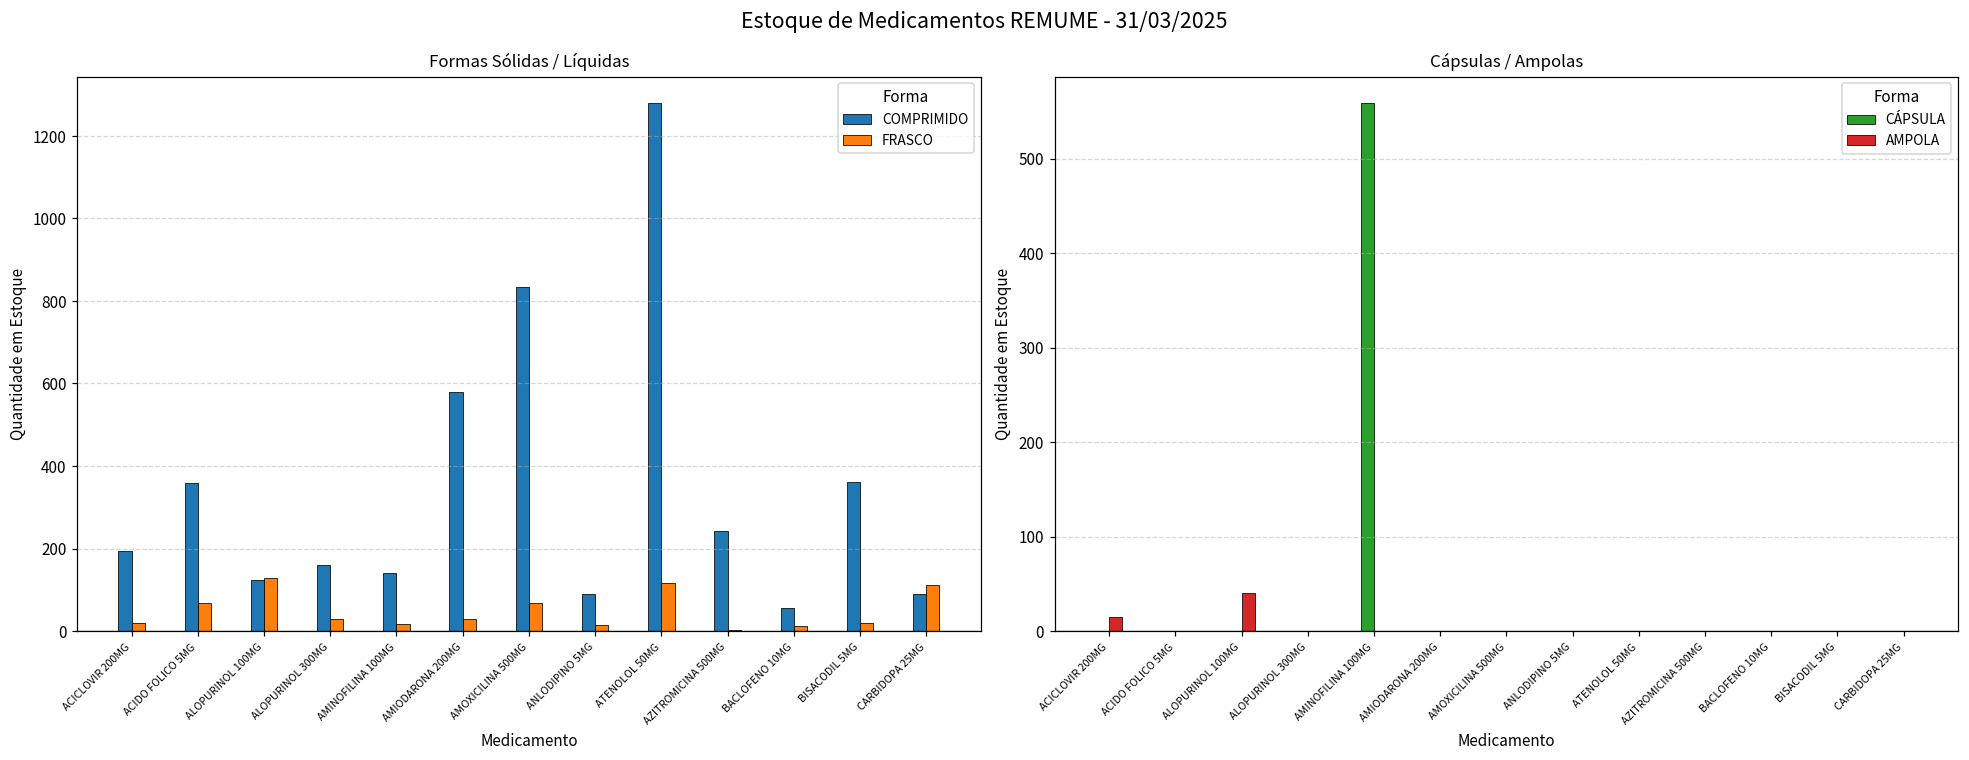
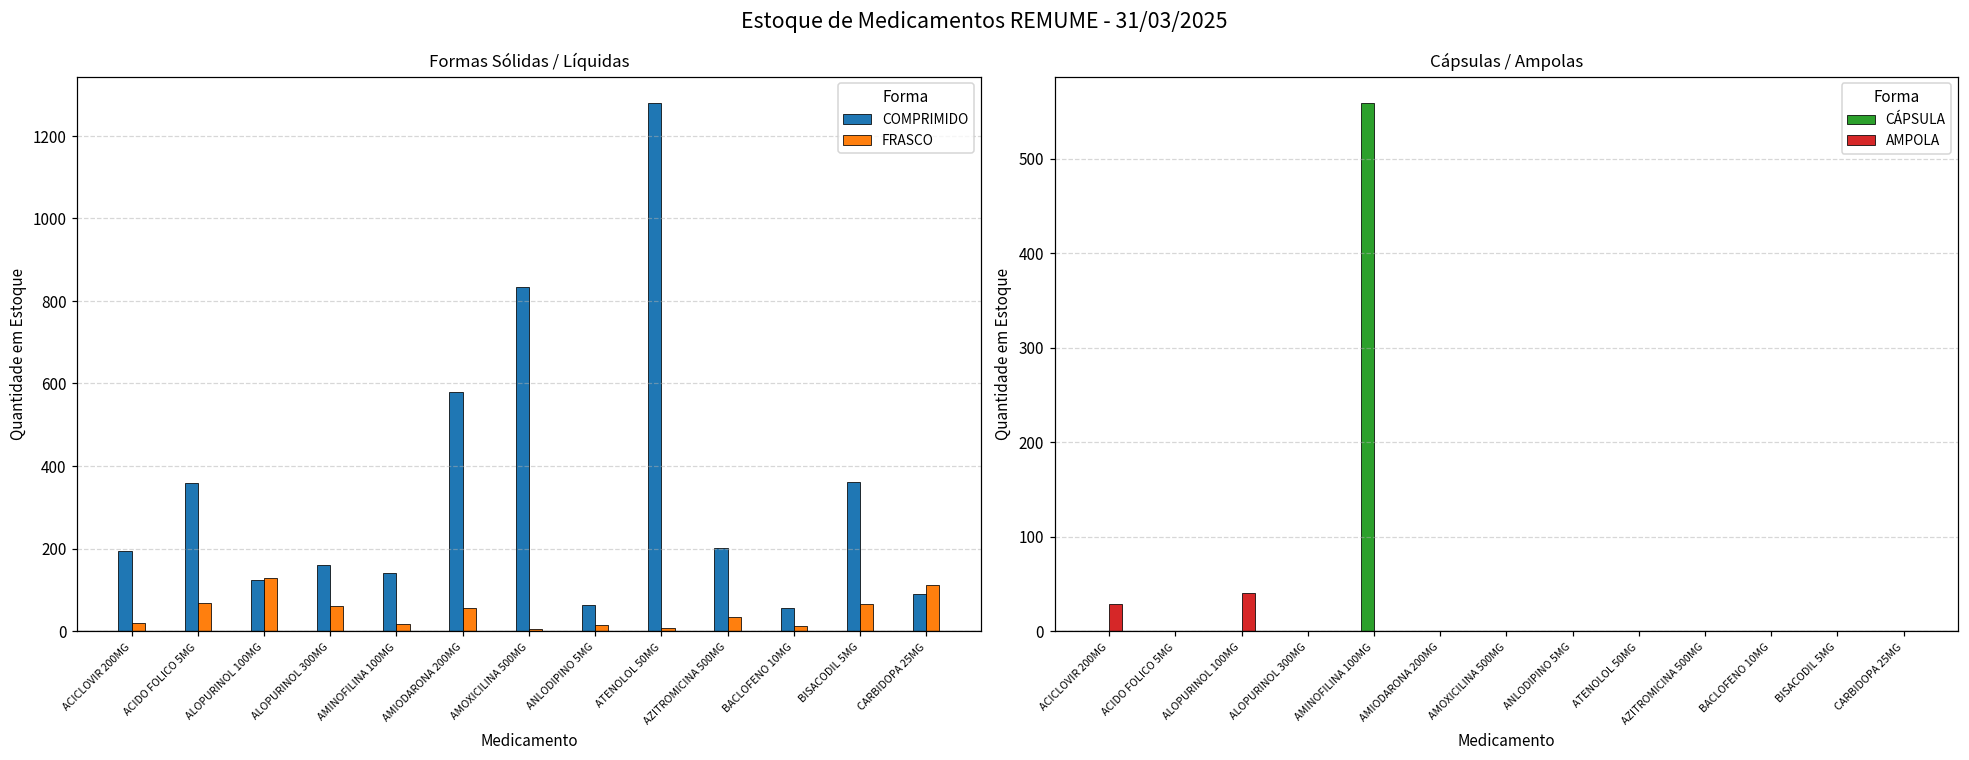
Formas Sólidas / Líquidas, FRASCO, ALOPURINOL 300MG: 30 -> 60
Formas Sólidas / Líquidas, FRASCO, AMIODARONA 200MG: 30 -> 60
Formas Sólidas / Líquidas, FRASCO, AMOXICILINA 500MG: 70 -> 10
Formas Sólidas / Líquidas, COMPRIMIDO, ANLODIPINO 5MG: 90 -> 60
Formas Sólidas / Líquidas, FRASCO, ATENOLOL 50MG: 120 -> 10
Formas Sólidas / Líquidas, COMPRIMIDO, AZITROMICINA 500MG: 240 -> 200
Formas Sólidas / Líquidas, FRASCO, AZITROMICINA 500MG: 0 -> 30
Formas Sólidas / Líquidas, FRASCO, BISACODIL 5MG: 20 -> 70
Cápsulas / Ampolas, AMPOLA, ACICLOVIR 200MG: 20 -> 30
